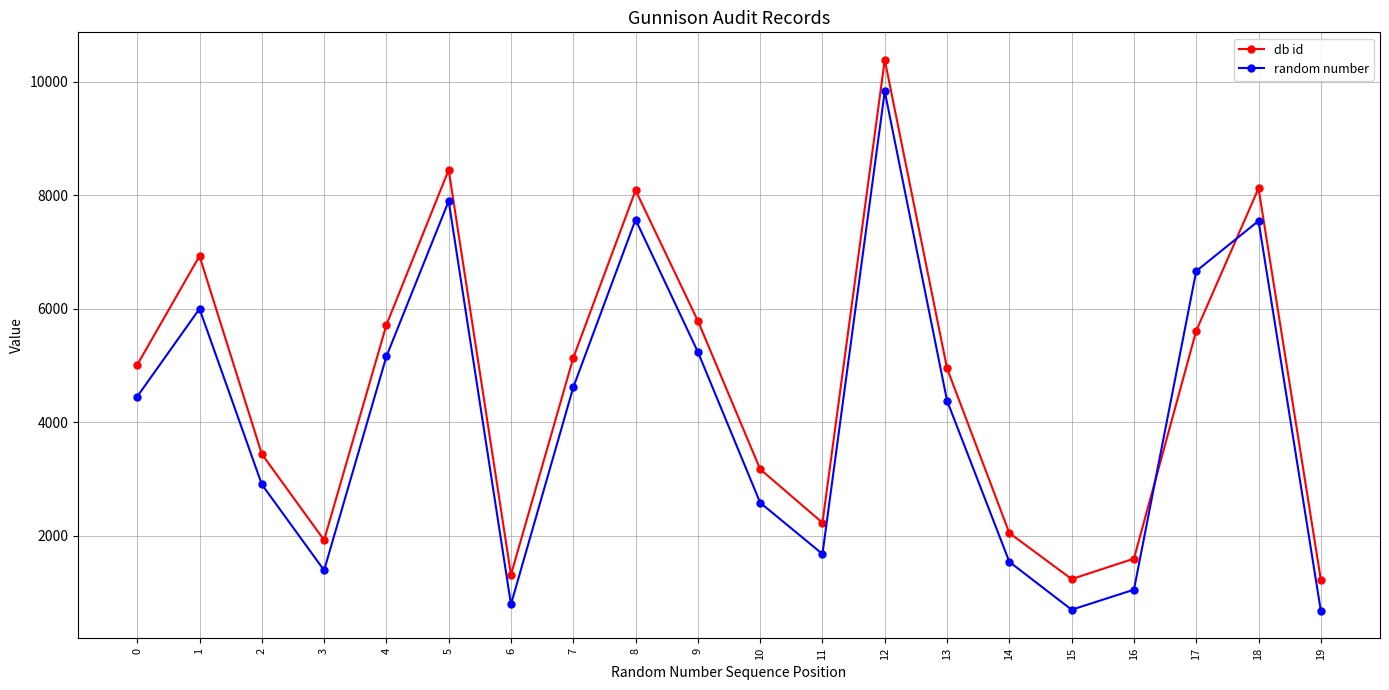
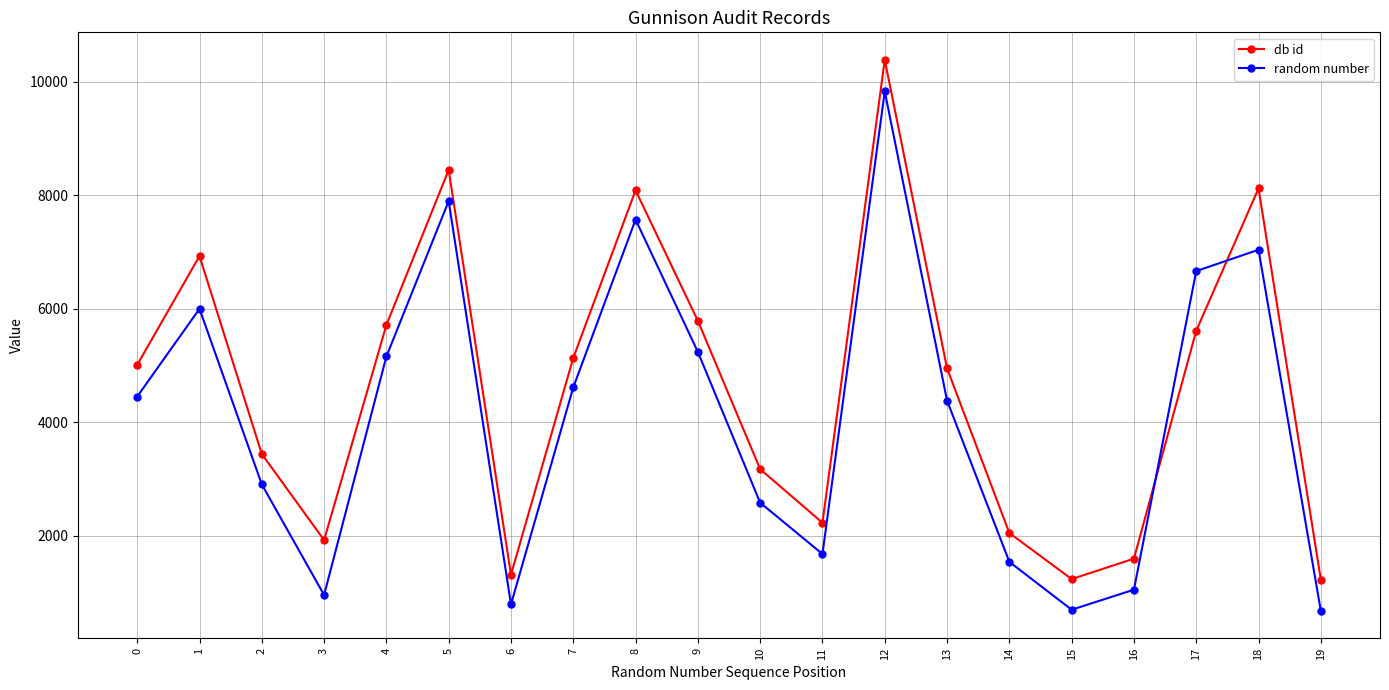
random number, 3: 1400 -> 1000
random number, 18: 7500 -> 7000
